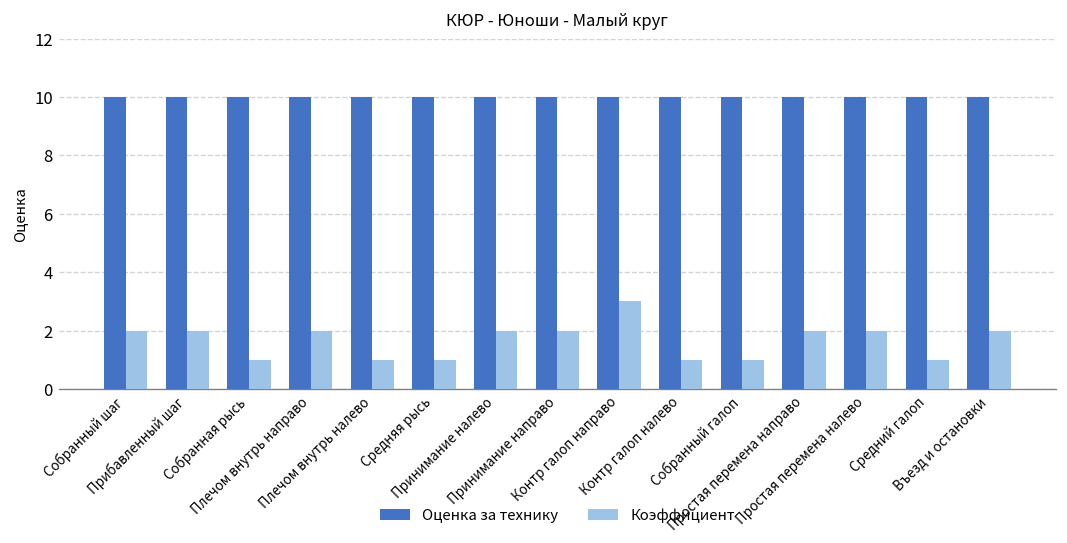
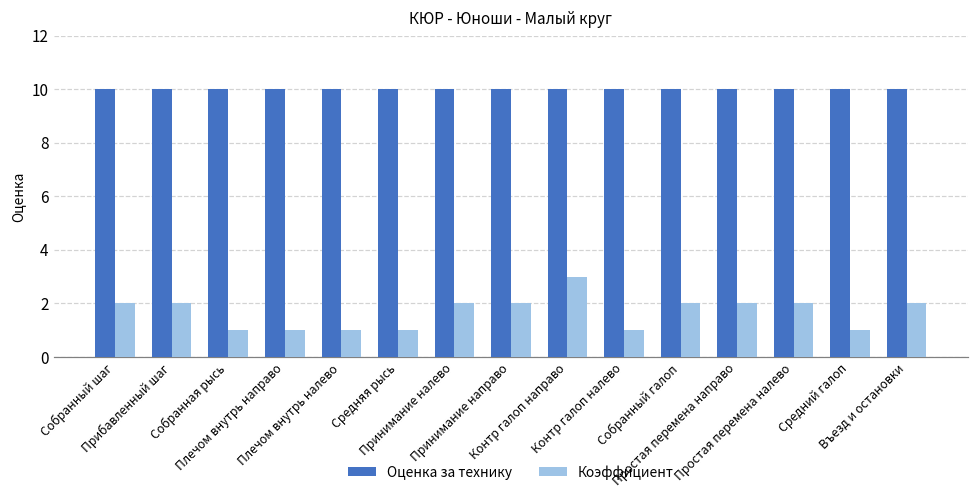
Коэффициент, Плечом внутрь направо: 2 -> 1
Коэффициент, Собранный галоп: 1 -> 2
